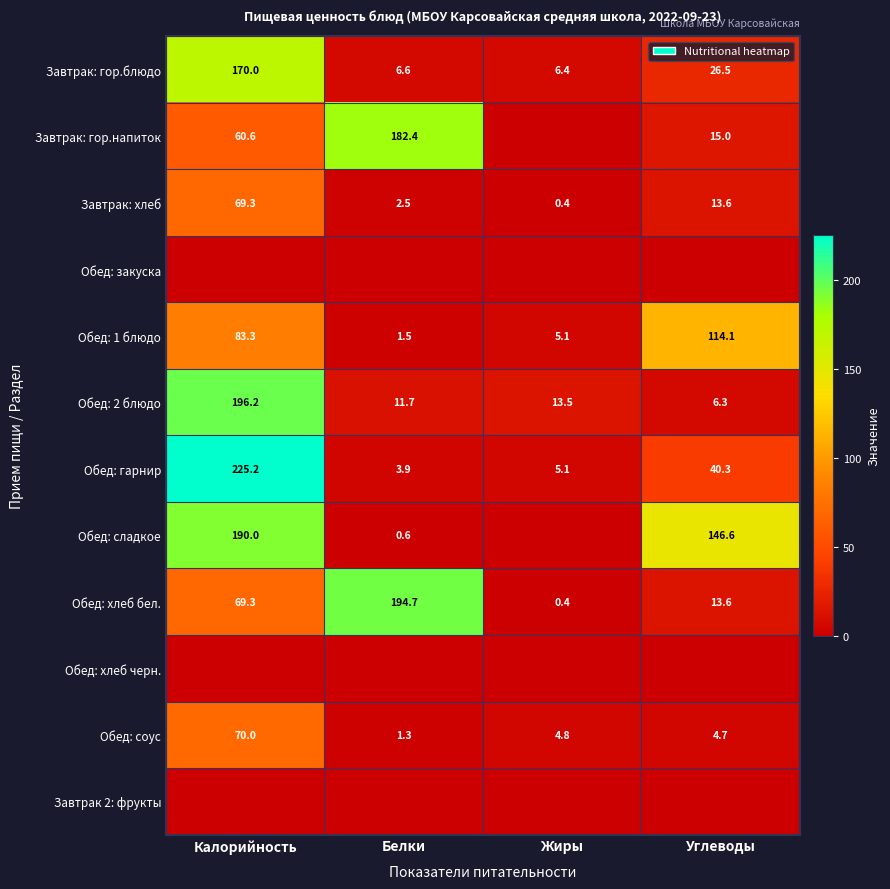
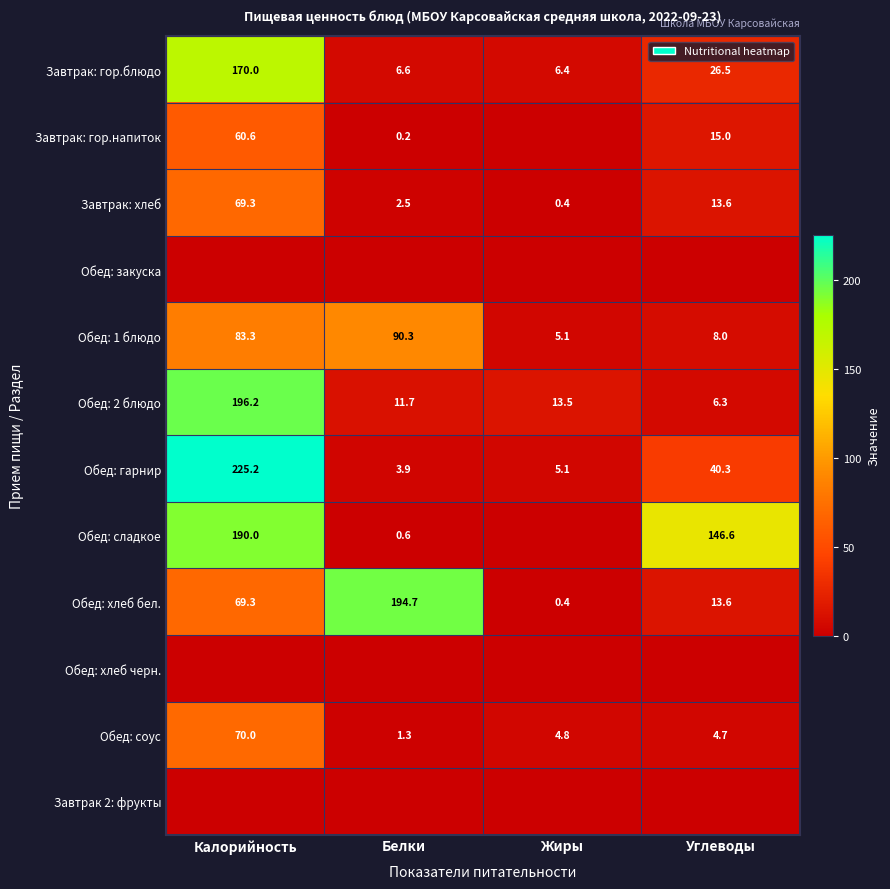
Завтрак: гор.напиток, Белки: 182.4 -> 0.2
Обед: 1 блюдо, Белки: 1.5 -> 90.3
Обед: 1 блюдо, Углеводы: 114.1 -> 8.0
